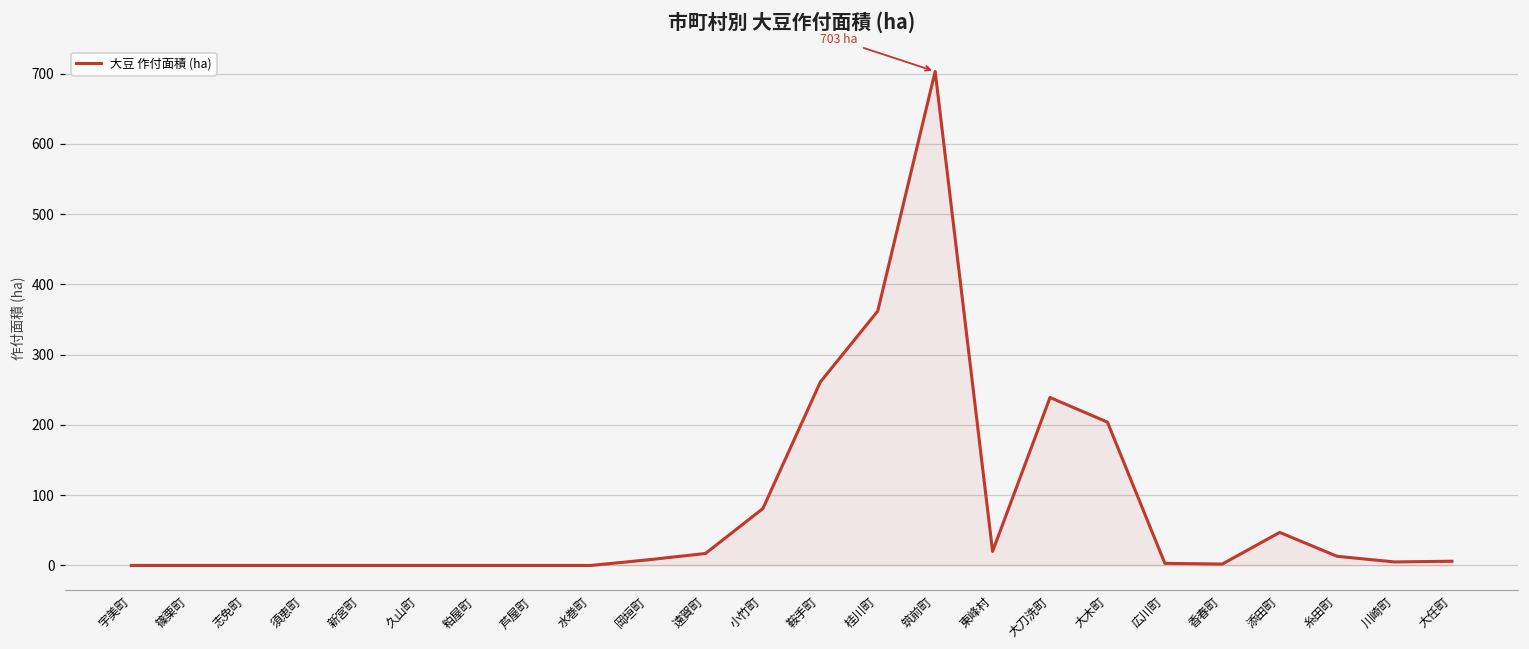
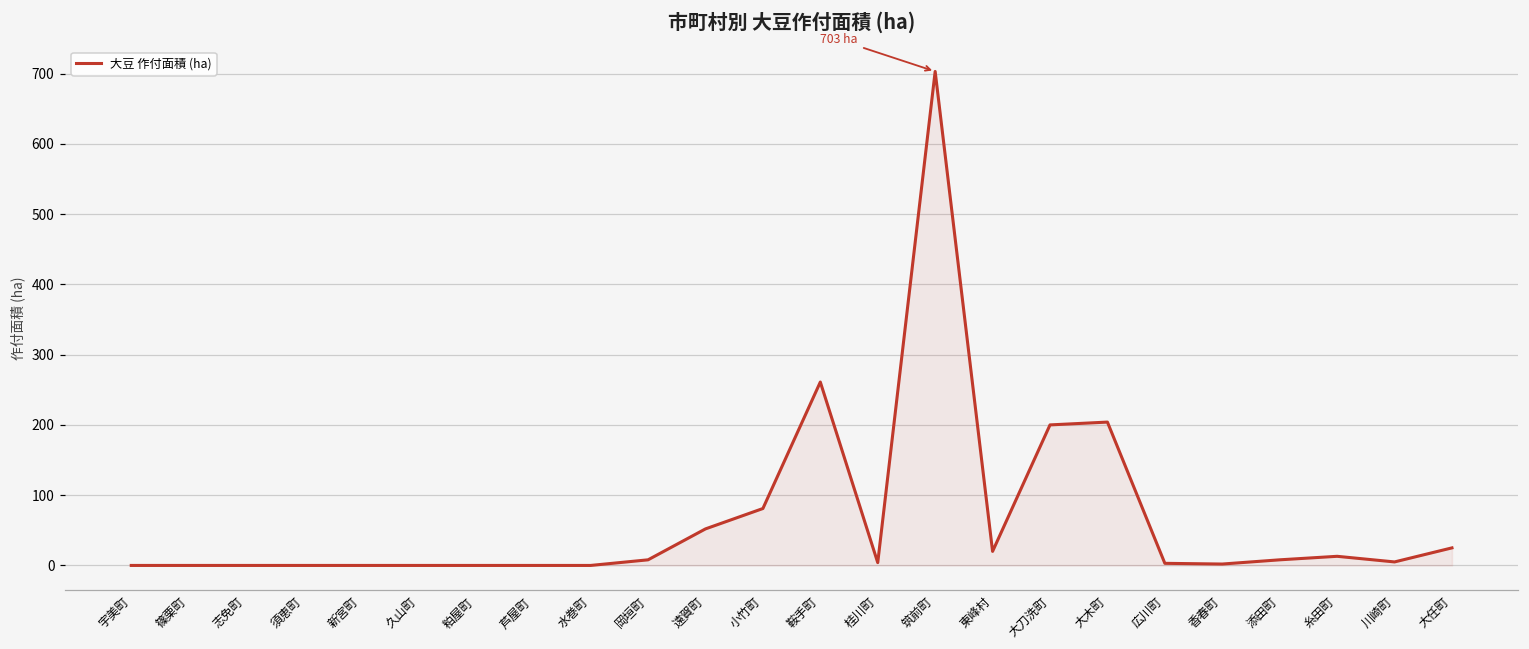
遠賀町: 20 -> 50
桂川町: 360 -> 0
大刀洗町: 240 -> 200
添田町: 50 -> 10
大任町: 10 -> 30
